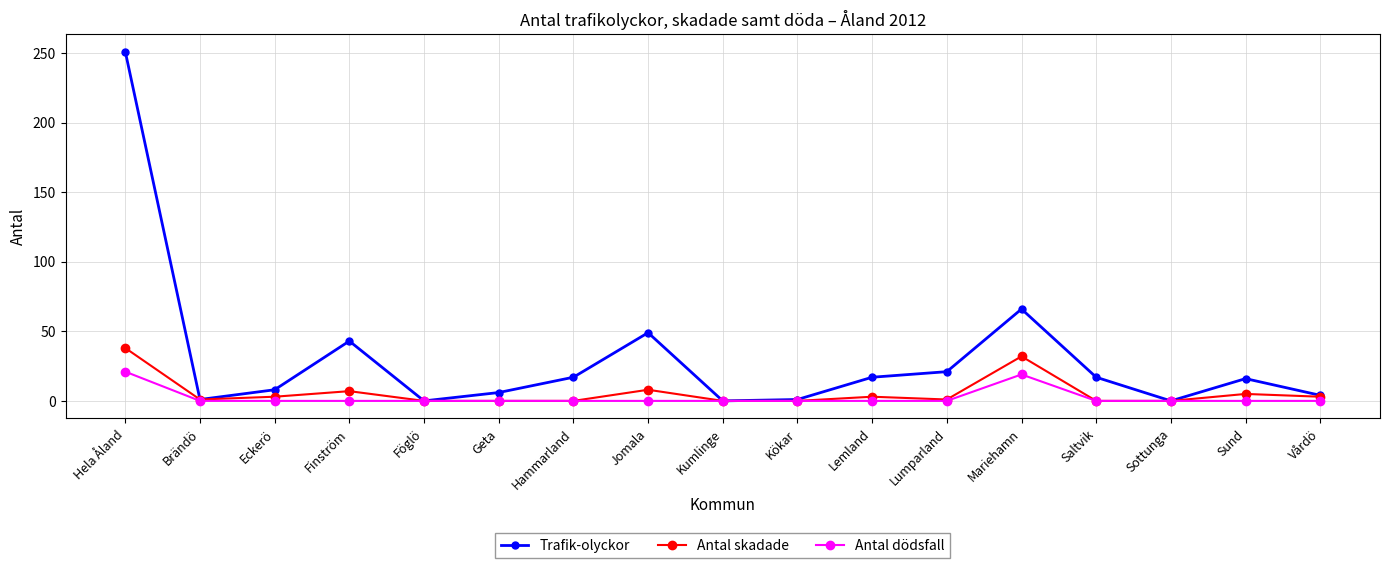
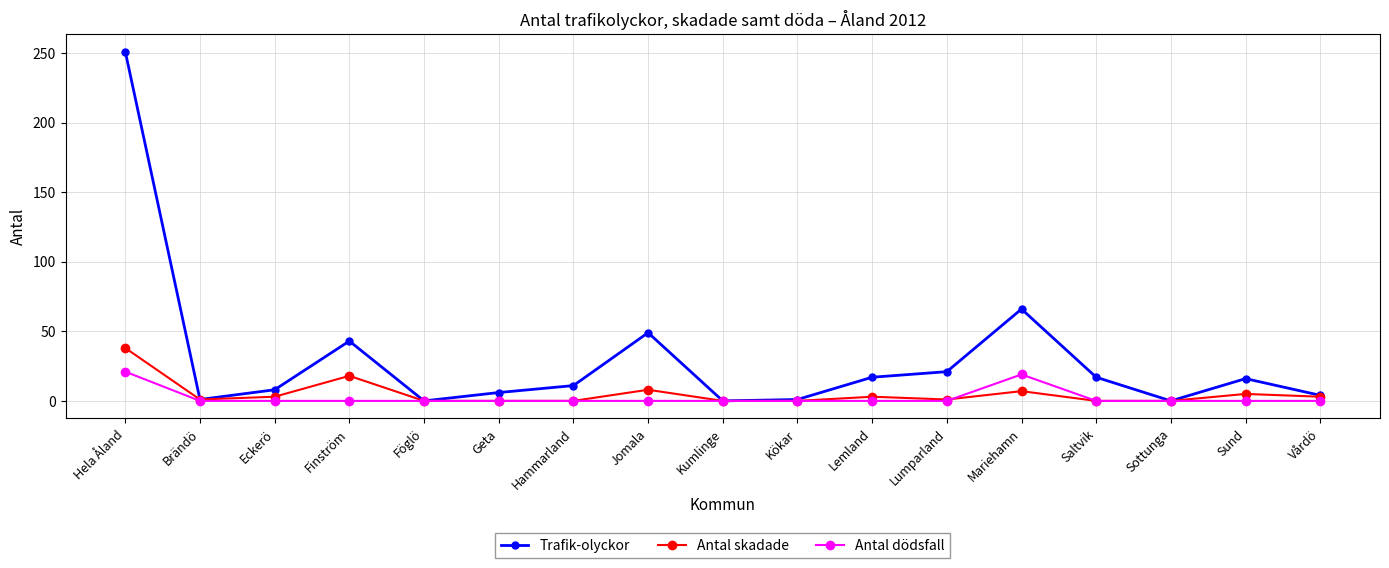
Antal skadade, Finström: 7 -> 18
Trafik-olyckor, Hammarland: 17 -> 11
Antal skadade, Mariehamn: 32 -> 7
